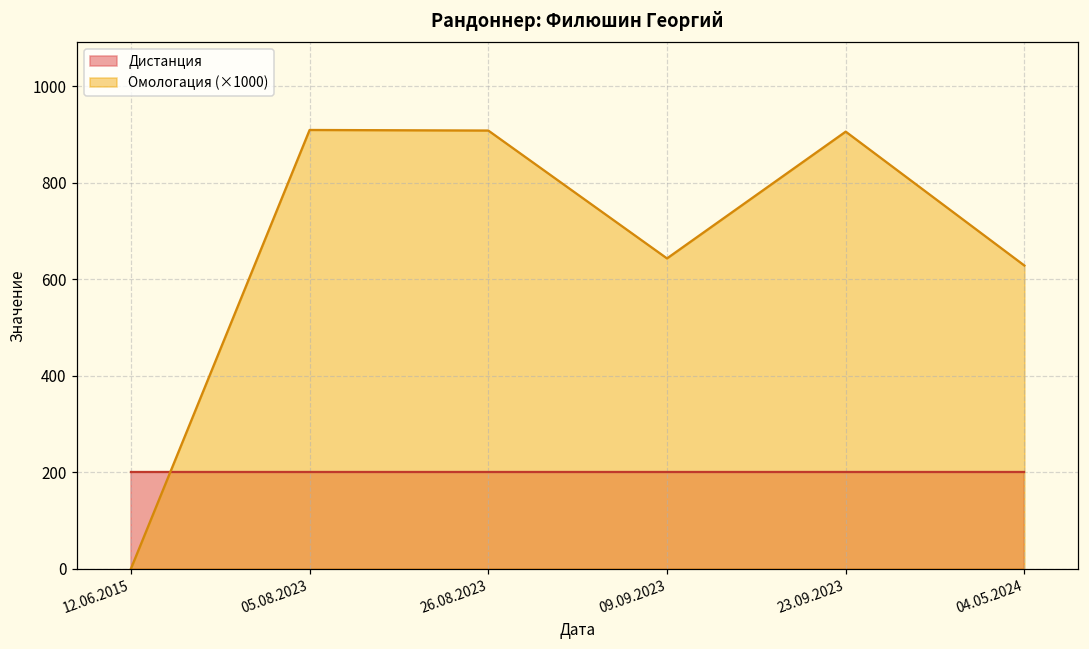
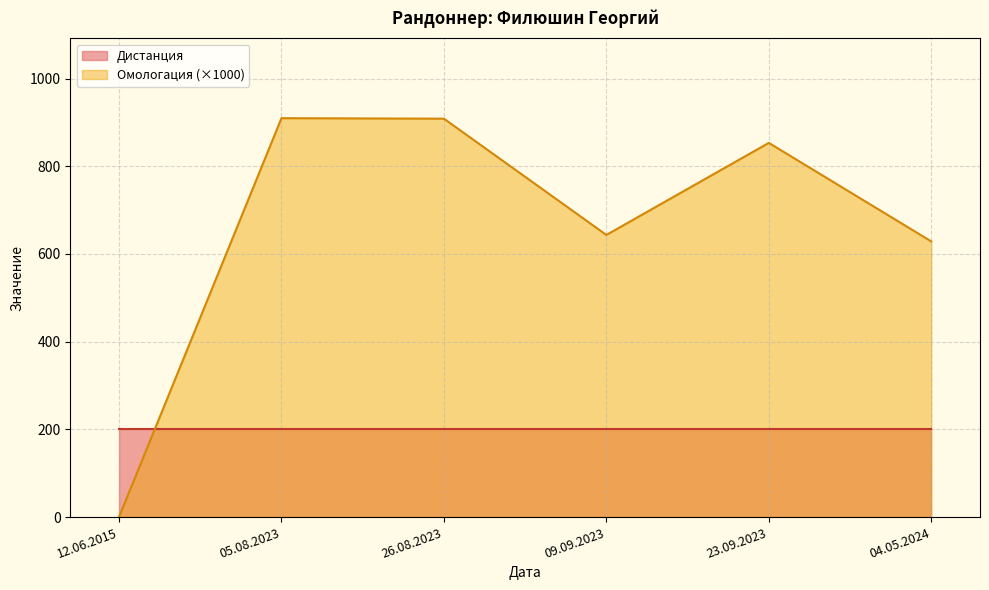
Омологация (×1000), 23.09.2023: 910 -> 850
